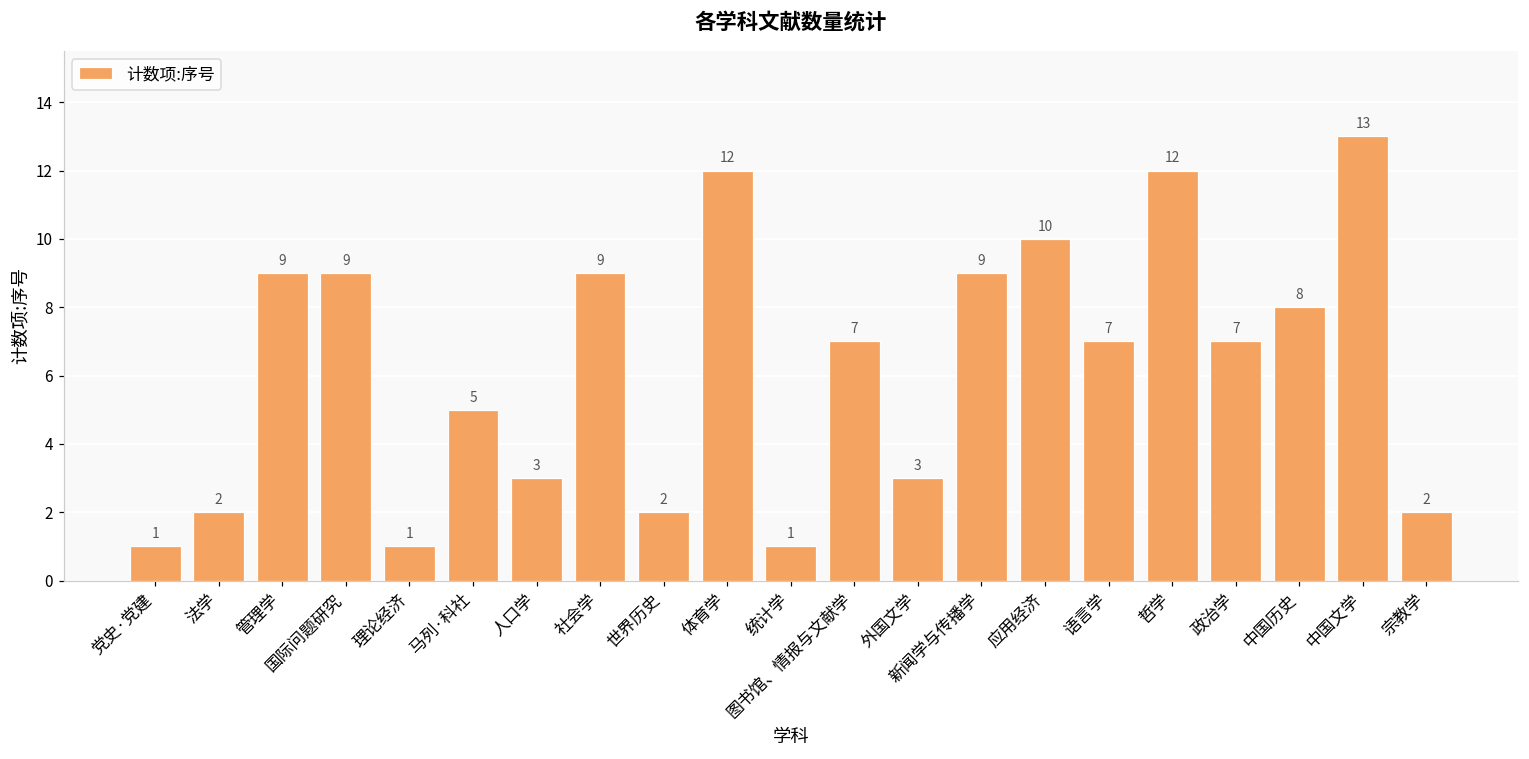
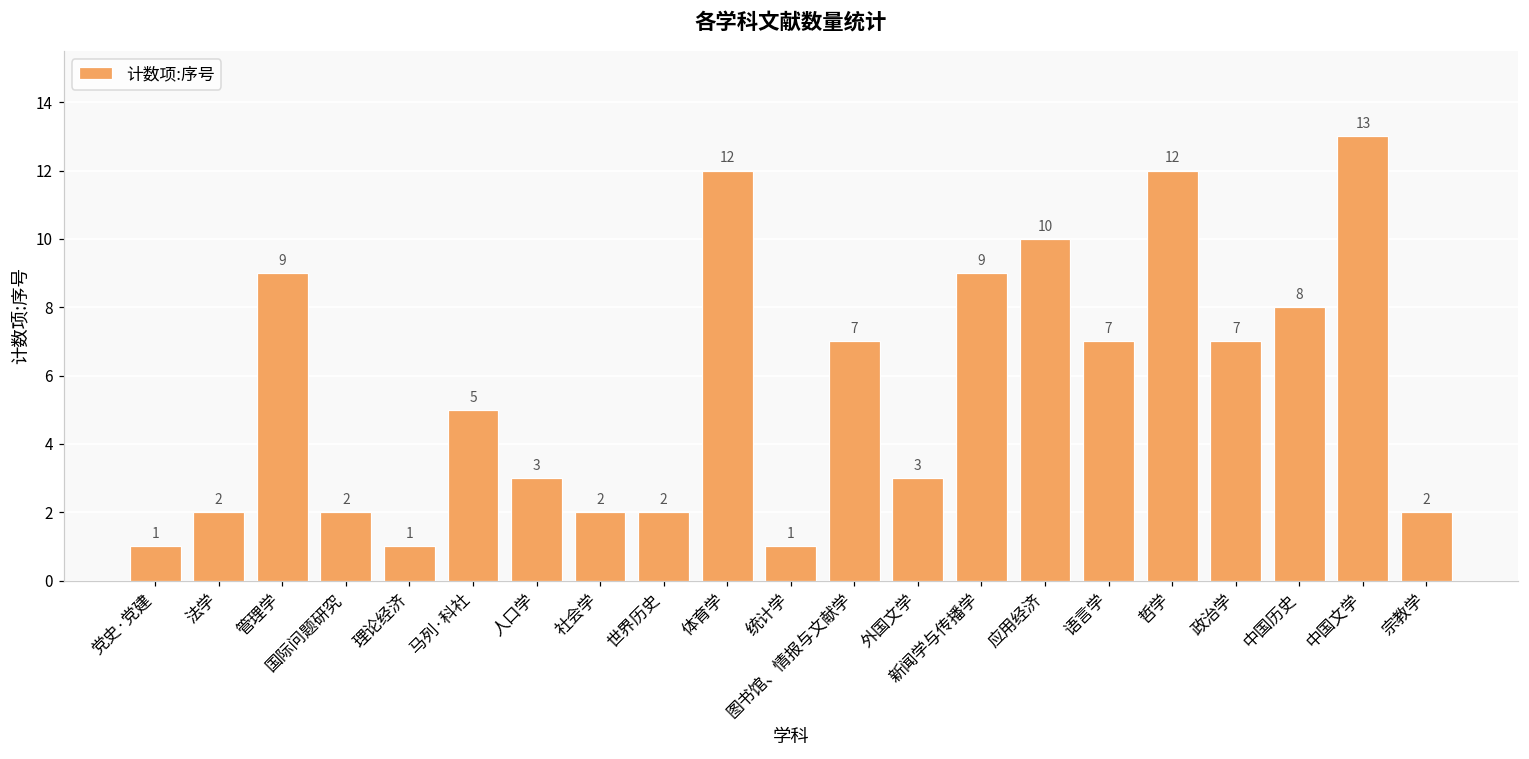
国际问题研究: 9 -> 2
社会学: 9 -> 2
